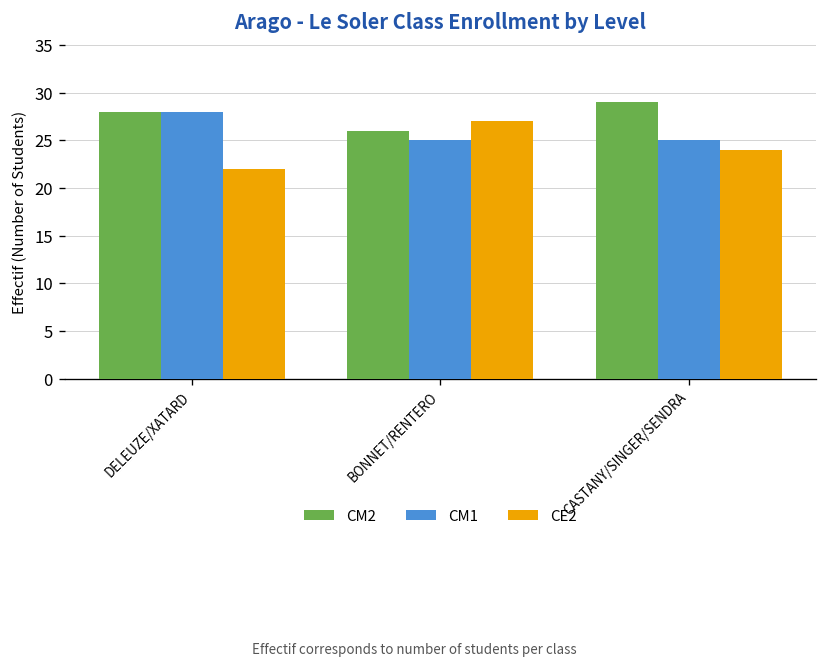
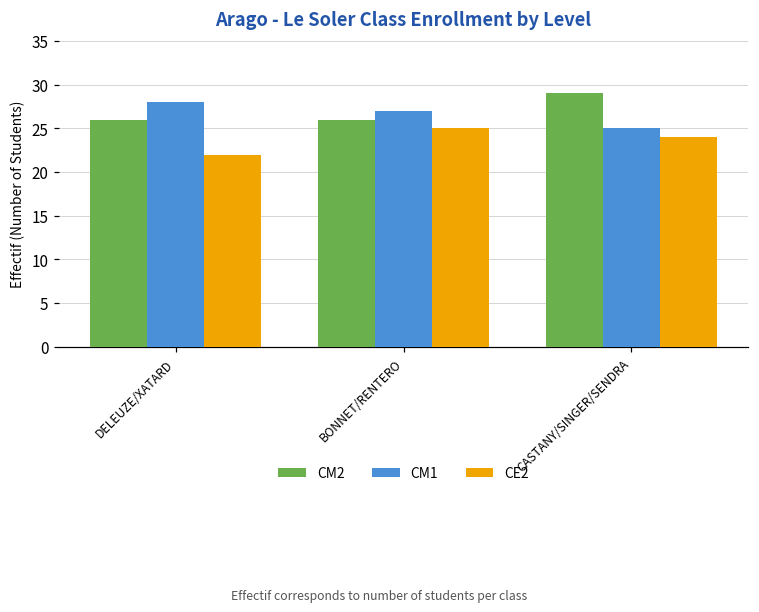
CM2, DELEUZE/XATARD: 28 -> 26
CM1, BONNET/RENTERO: 25 -> 27
CE2, BONNET/RENTERO: 27 -> 25
